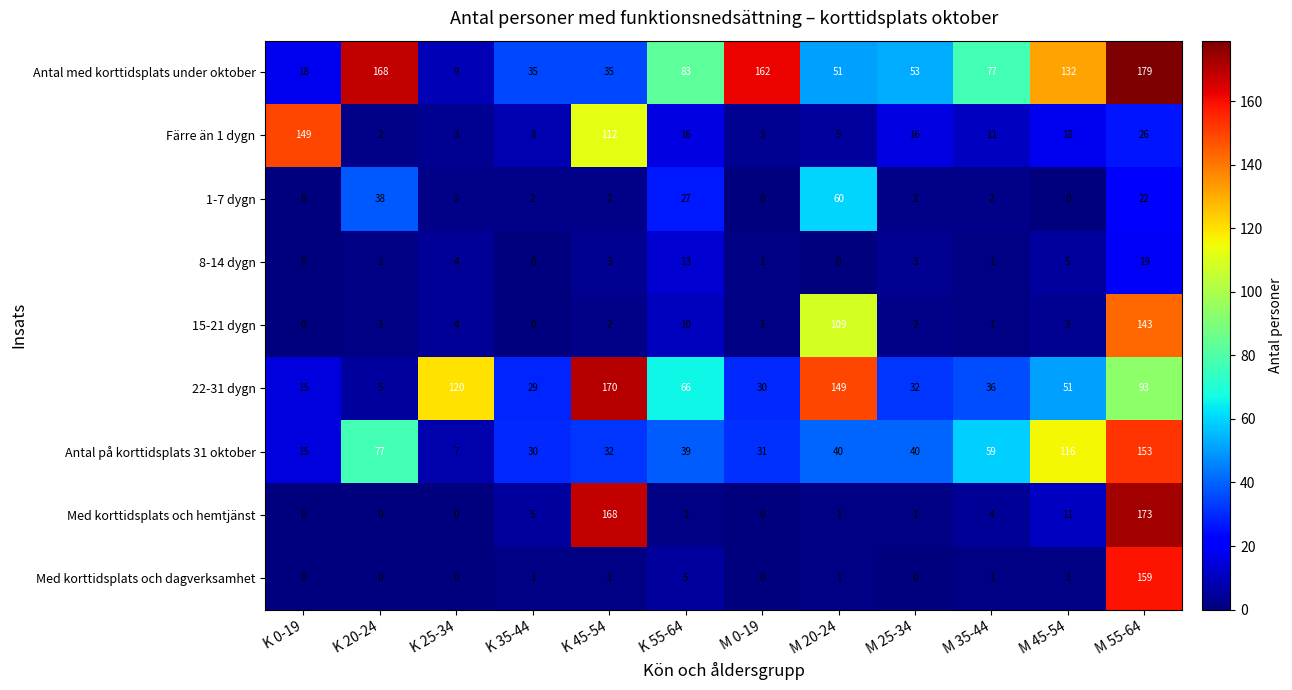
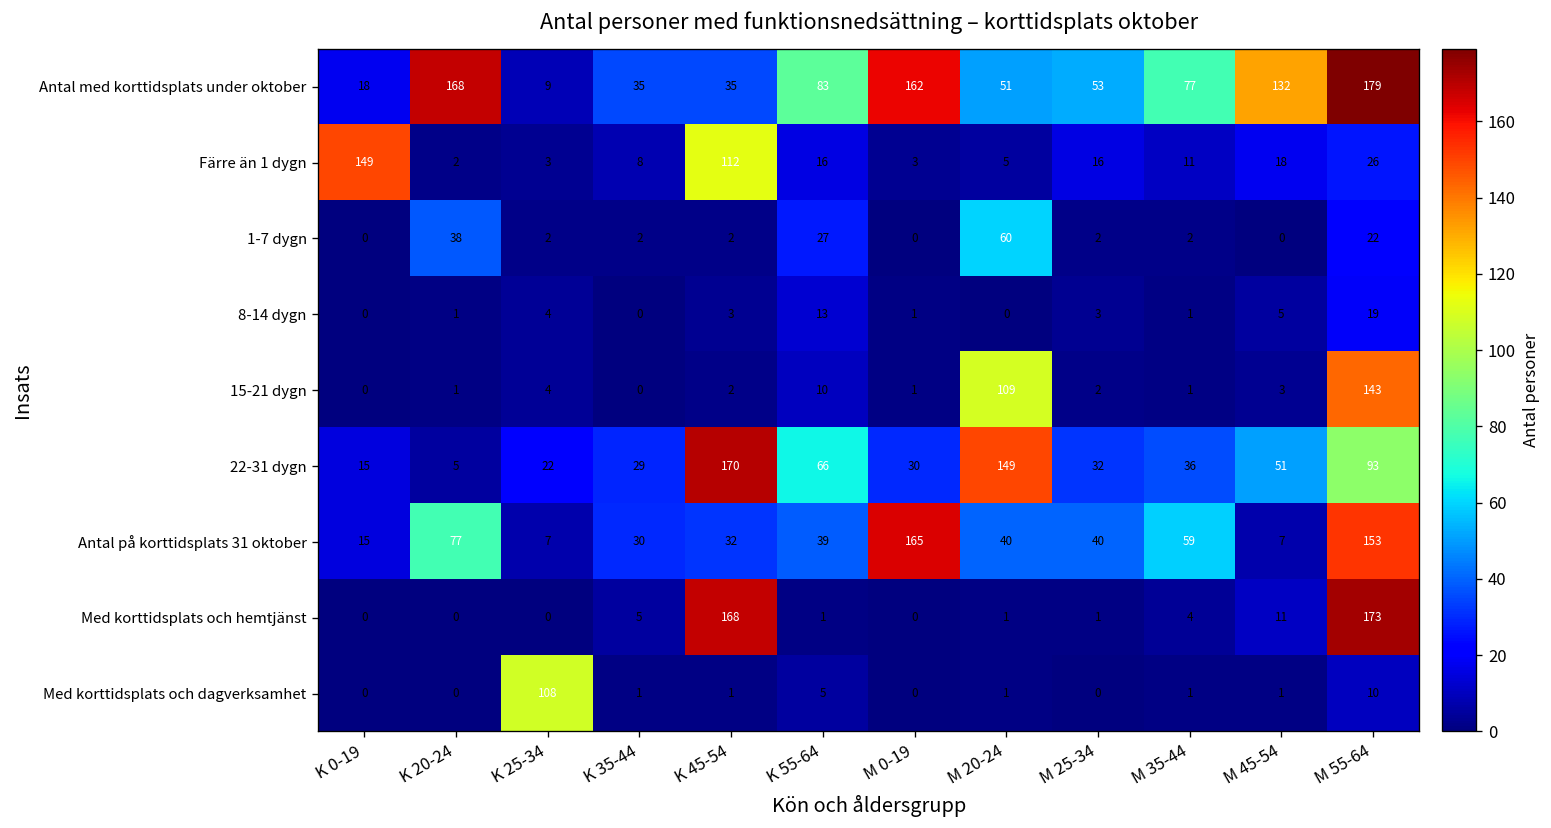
22-31 dygn, K 25-34: 120 -> 22
Antal på korttidsplats 31 oktober, M 0-19: 31 -> 165
Antal på korttidsplats 31 oktober, M 45-54: 116 -> 7
Med korttidsplats och dagverksamhet, K 25-34: 0 -> 108
Med korttidsplats och dagverksamhet, M 55-64: 159 -> 10
